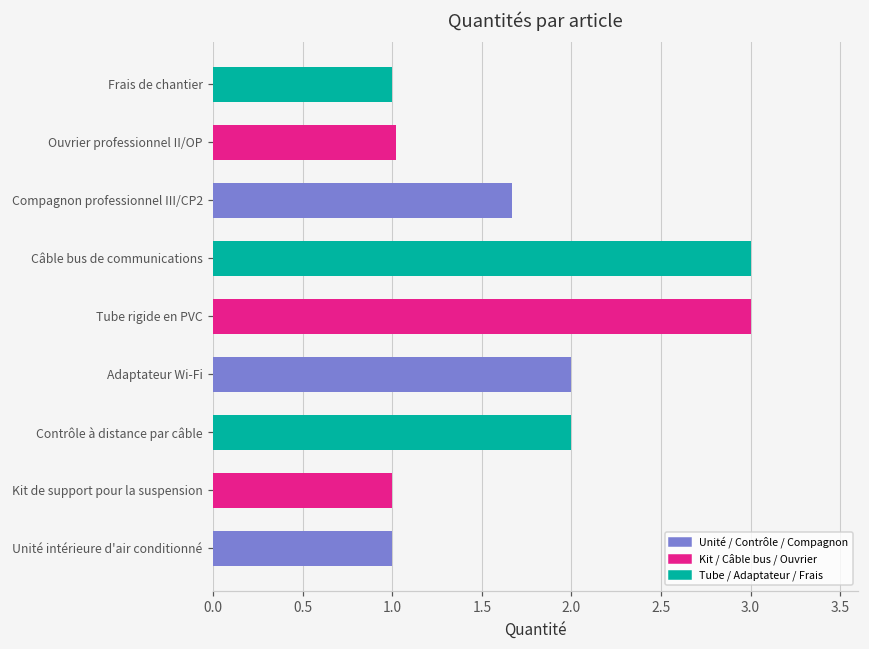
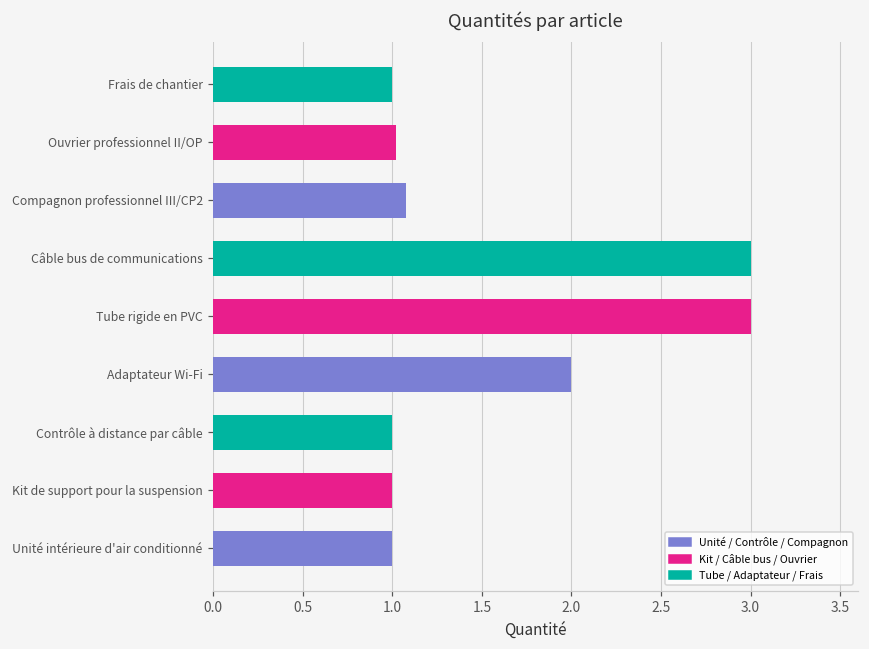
Compagnon professionnel III/CP2: 1.67 -> 1.07
Contrôle à distance par câble: 2 -> 1
